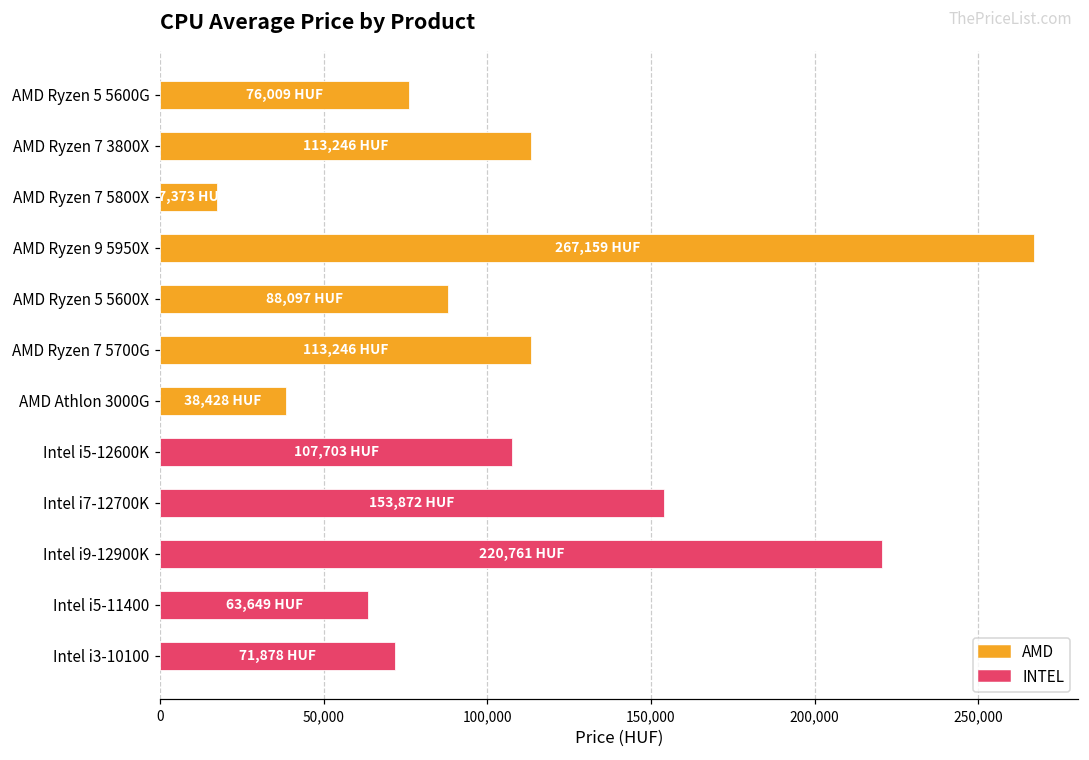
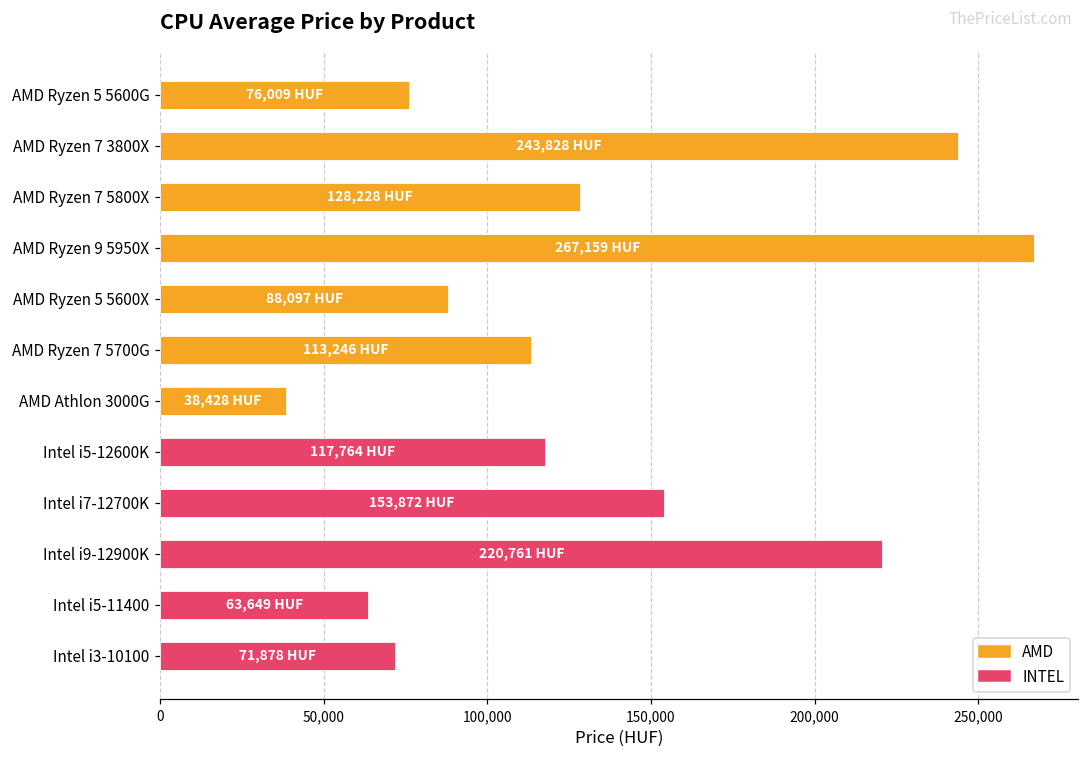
AMD Ryzen 7 3800X: 113,246 -> 243,828
AMD Ryzen 7 5800X: 17,373 -> 128,228
Intel i5-12600K: 107,703 -> 117,764
